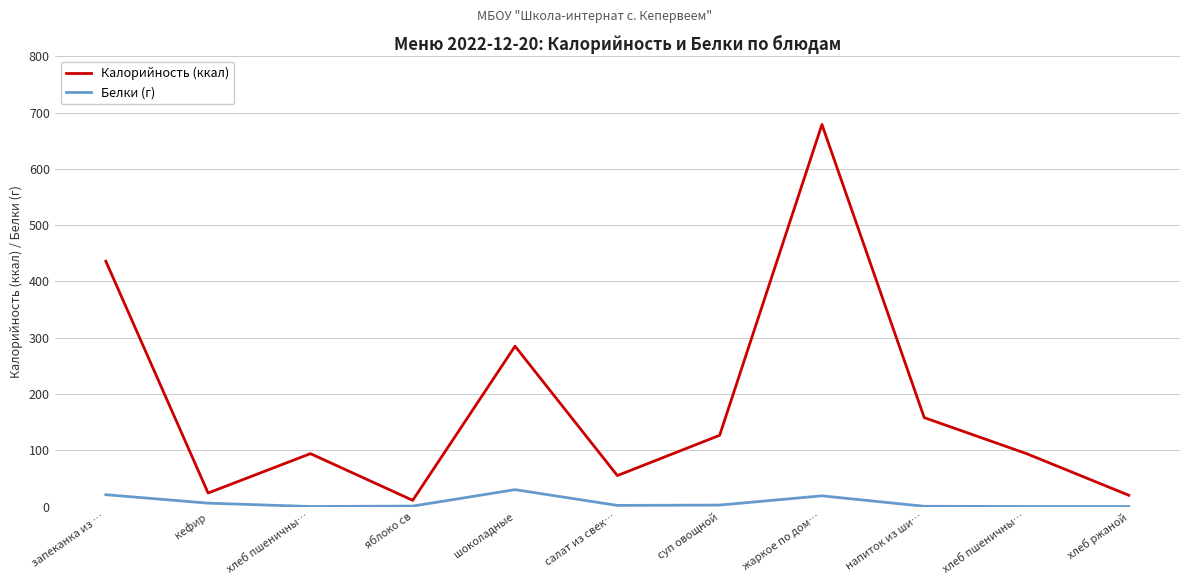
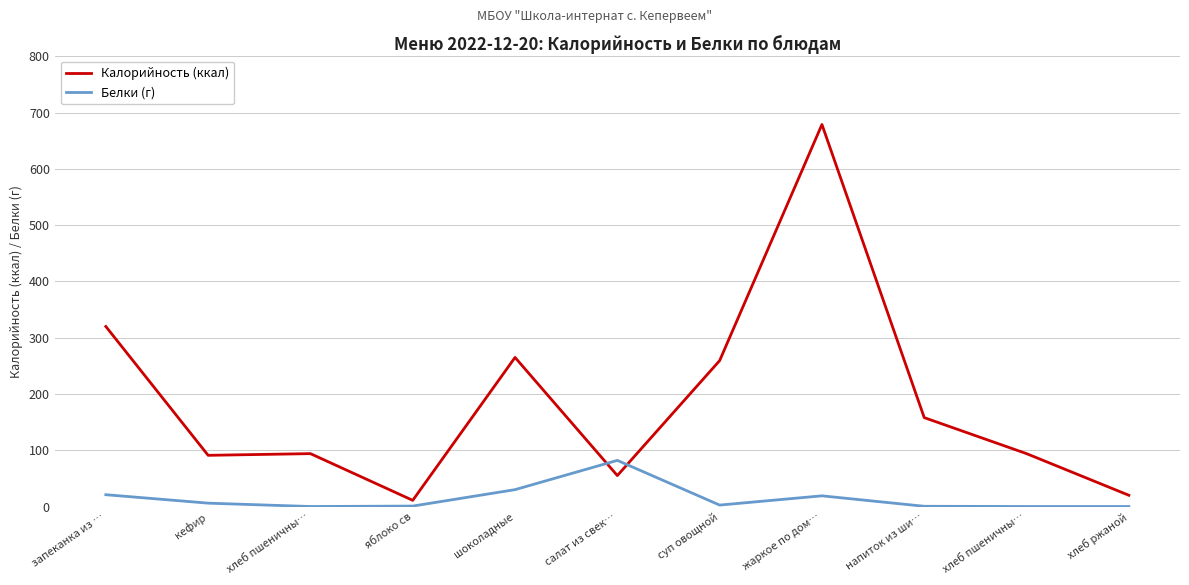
Калорийность (ккал), запеканка из …: 440 -> 320
Калорийность (ккал), кефир: 20 -> 90
Калорийность (ккал), шоколадные: 290 -> 270
Белки (г), салат из свек…: 0 -> 80
Калорийность (ккал), суп овощной: 130 -> 260
